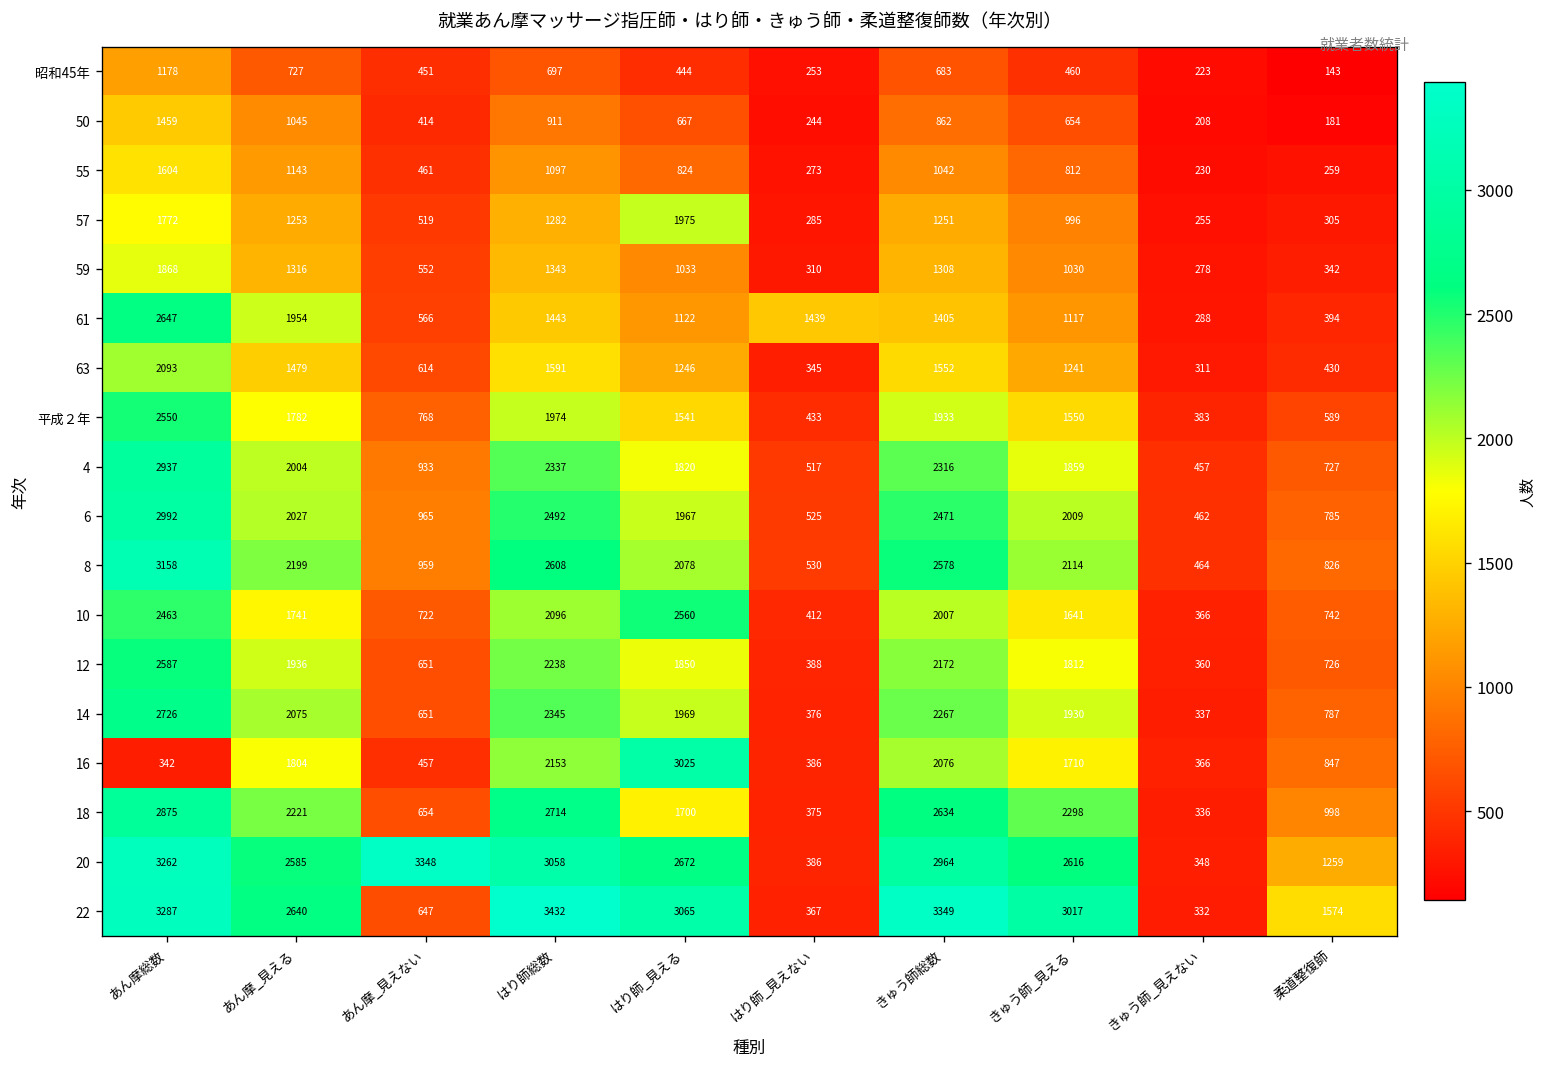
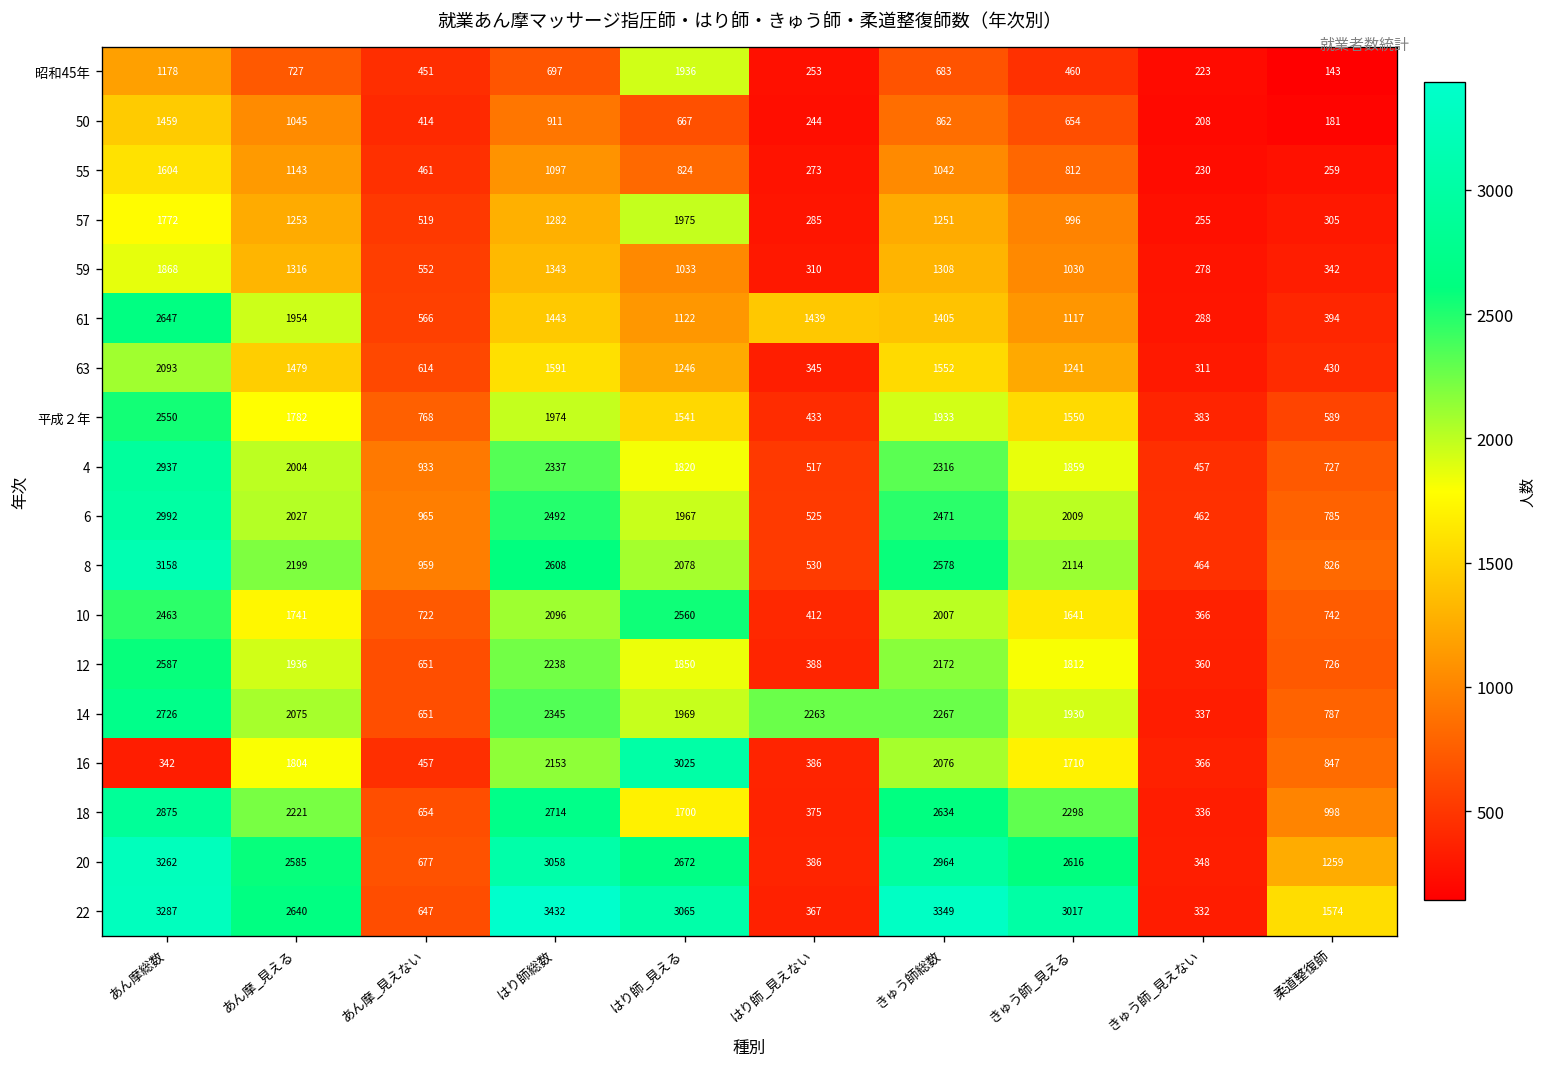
昭和45年, はり師_見える: 444 -> 1936
14, はり師_見えない: 376 -> 2263
20, あん摩_見えない: 3348 -> 677
